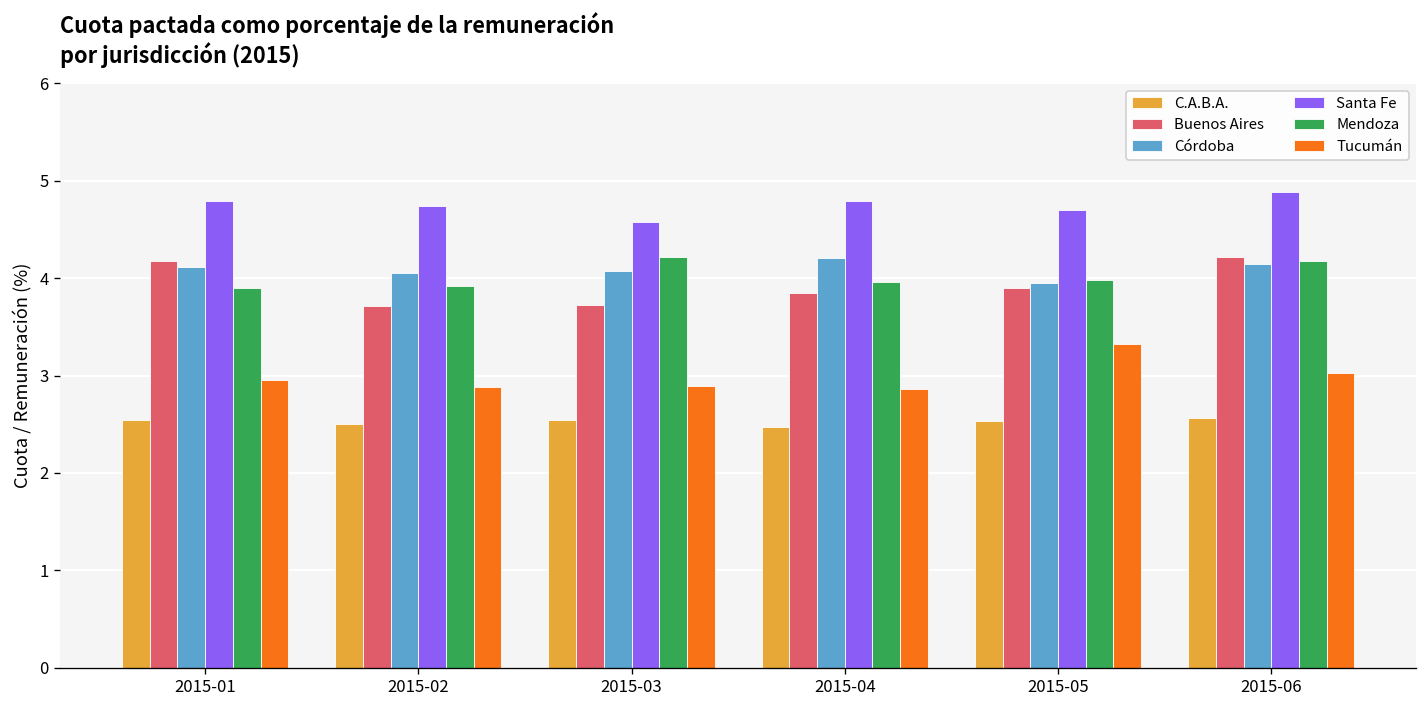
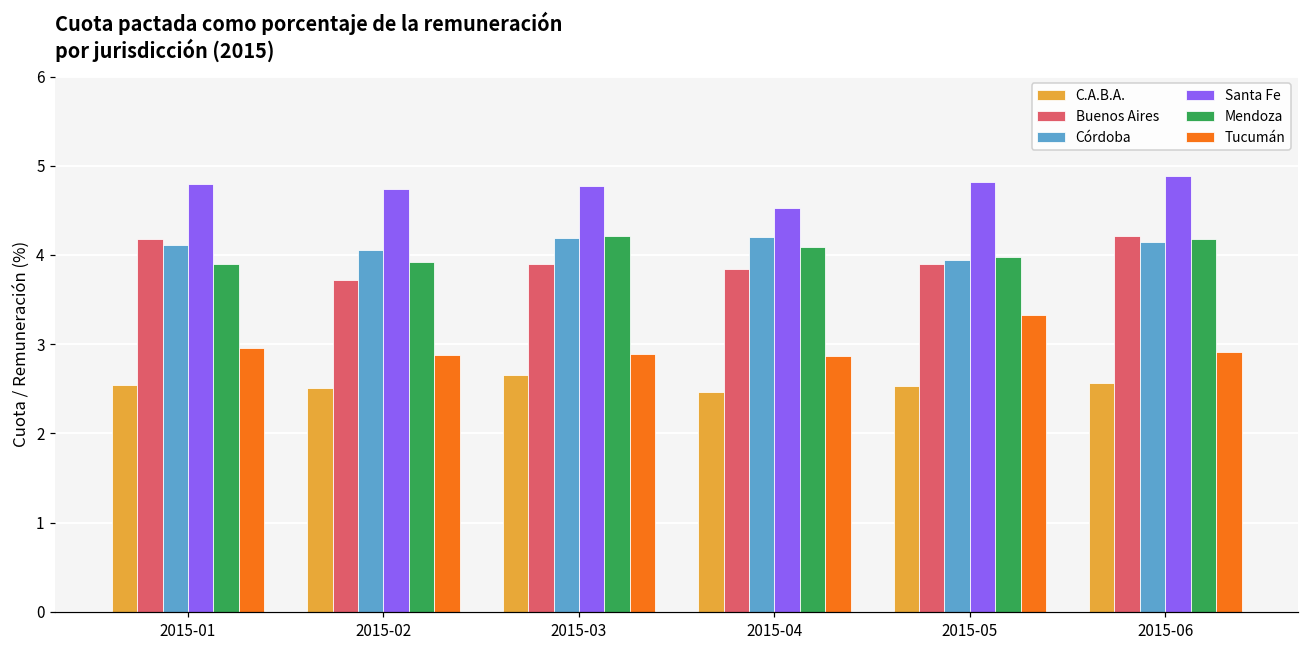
C.A.B.A., 2015-03: 2.5 -> 2.7
Buenos Aires, 2015-03: 3.7 -> 3.9
Córdoba, 2015-03: 4.1 -> 4.2
Santa Fe, 2015-03: 4.6 -> 4.8
Santa Fe, 2015-04: 4.8 -> 4.5
Mendoza, 2015-04: 4.0 -> 4.1
Santa Fe, 2015-05: 4.7 -> 4.8
Tucumán, 2015-06: 3.0 -> 2.9
